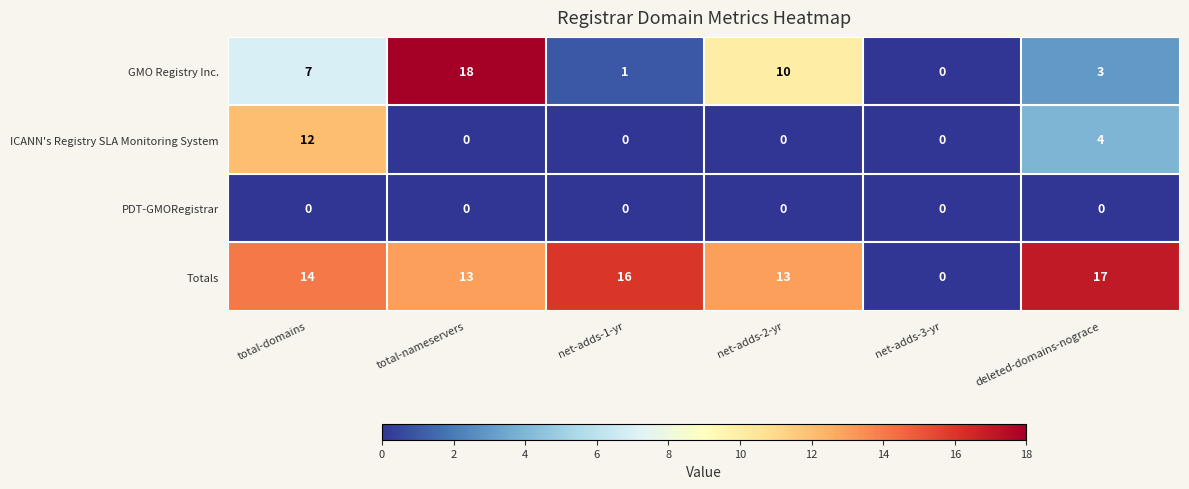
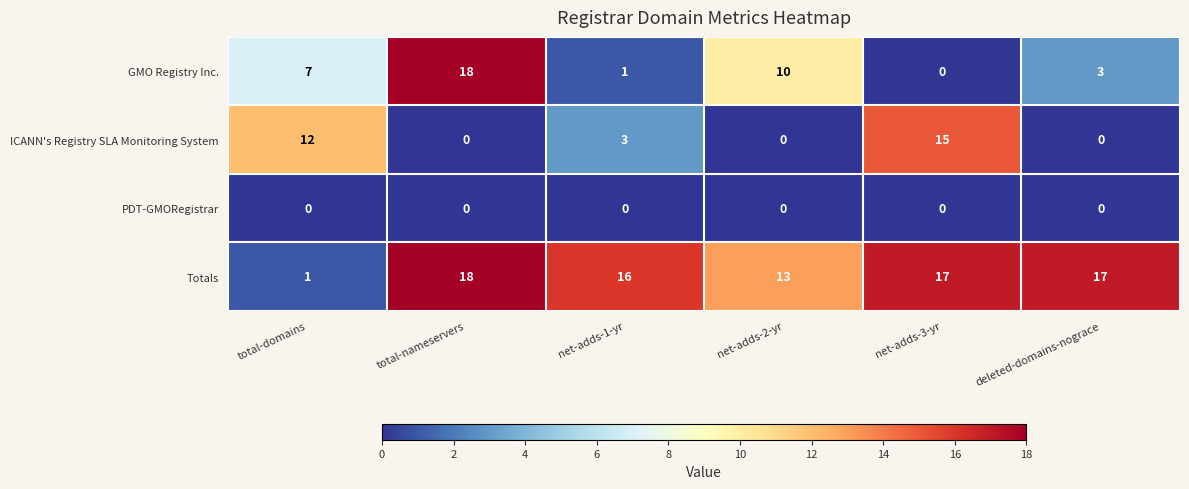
ICANN's Registry SLA Monitoring System, net-adds-1-yr: 0 -> 3
ICANN's Registry SLA Monitoring System, net-adds-3-yr: 0 -> 15
ICANN's Registry SLA Monitoring System, deleted-domains-nograce: 4 -> 0
Totals, total-domains: 14 -> 1
Totals, total-nameservers: 13 -> 18
Totals, net-adds-3-yr: 0 -> 17
